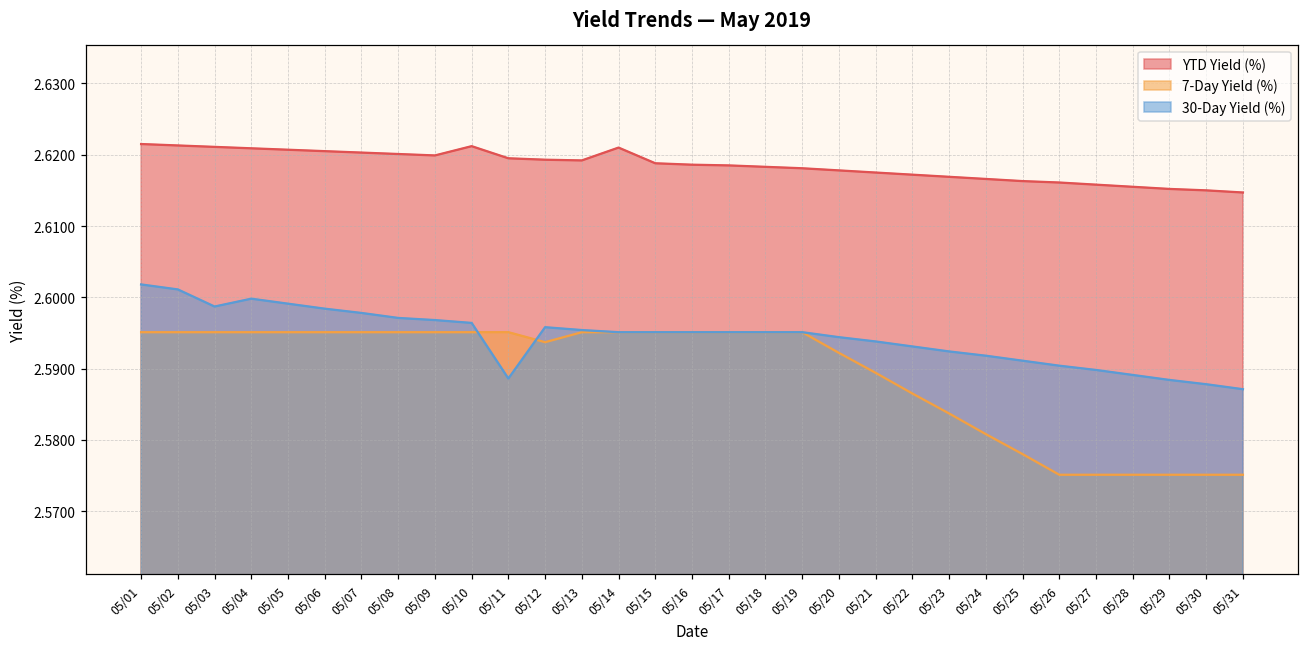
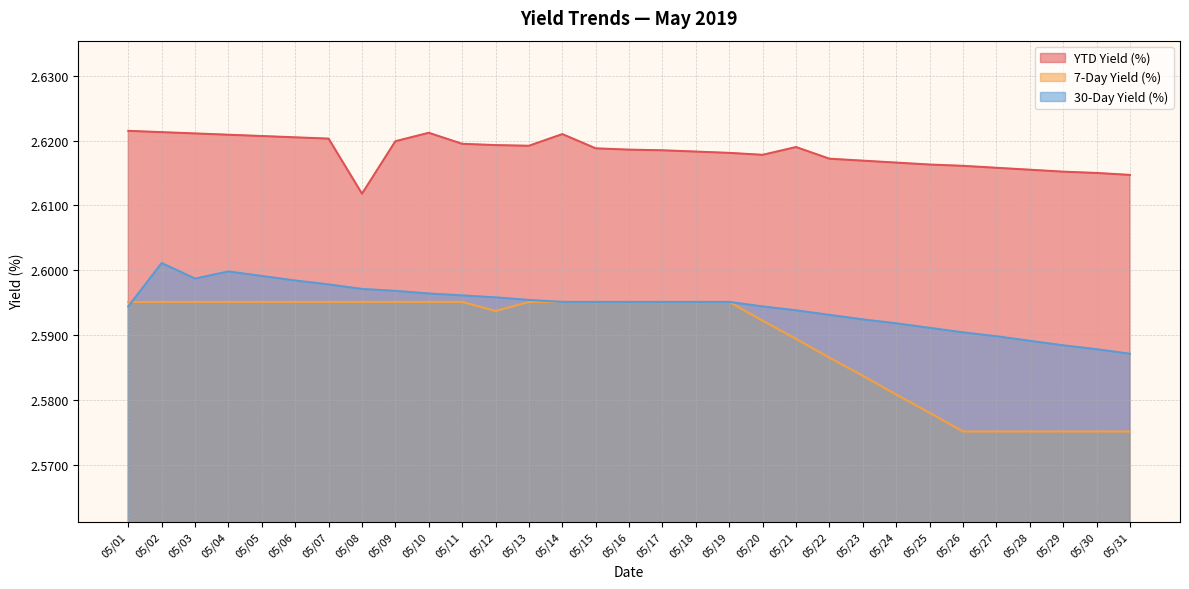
30-Day Yield (%), 05/01: 2.602 -> 2.594
YTD Yield (%), 05/08: 2.620 -> 2.612
30-Day Yield (%), 05/11: 2.589 -> 2.596
YTD Yield (%), 05/21: 2.618 -> 2.619
